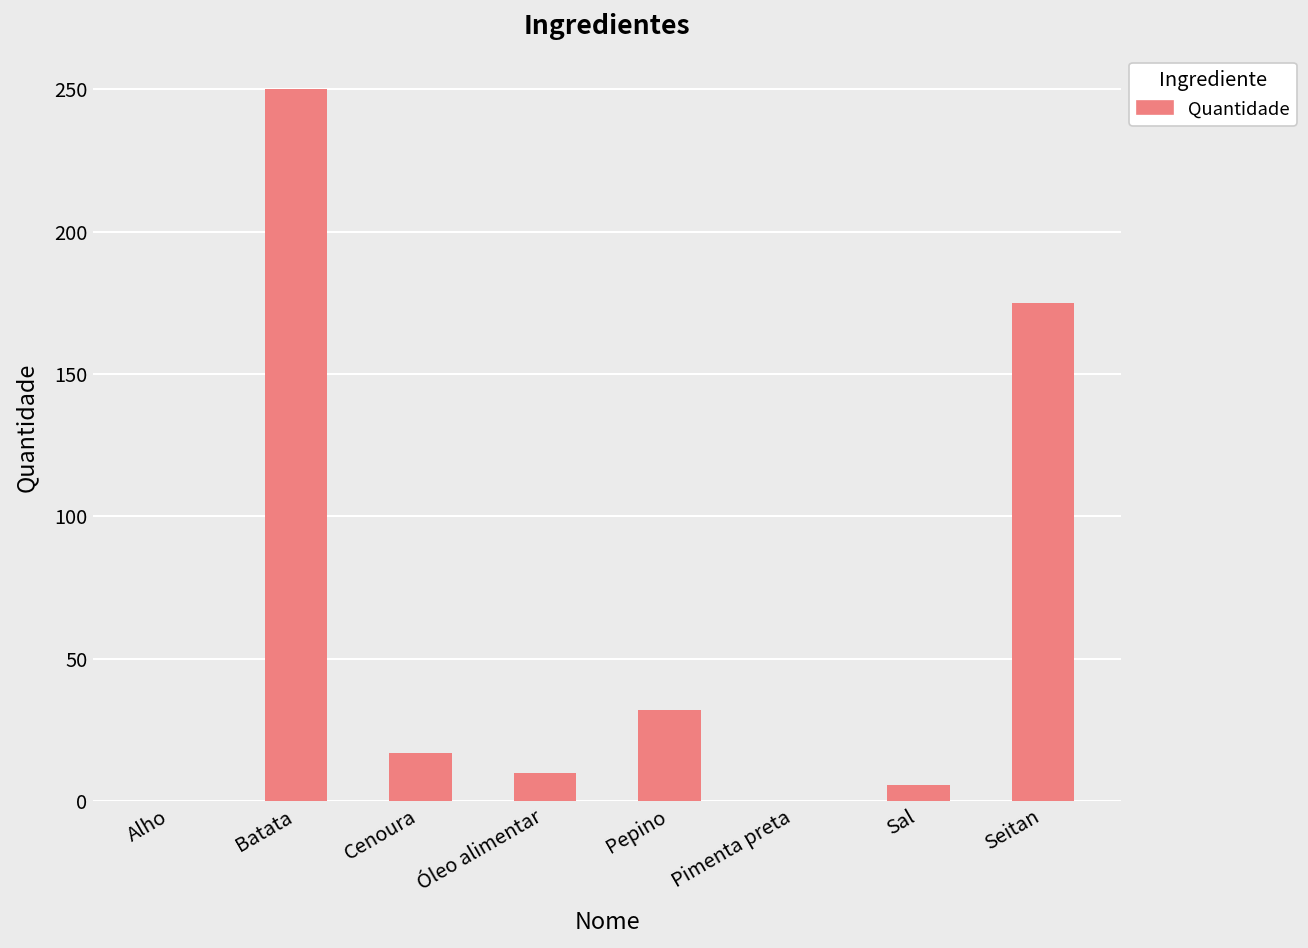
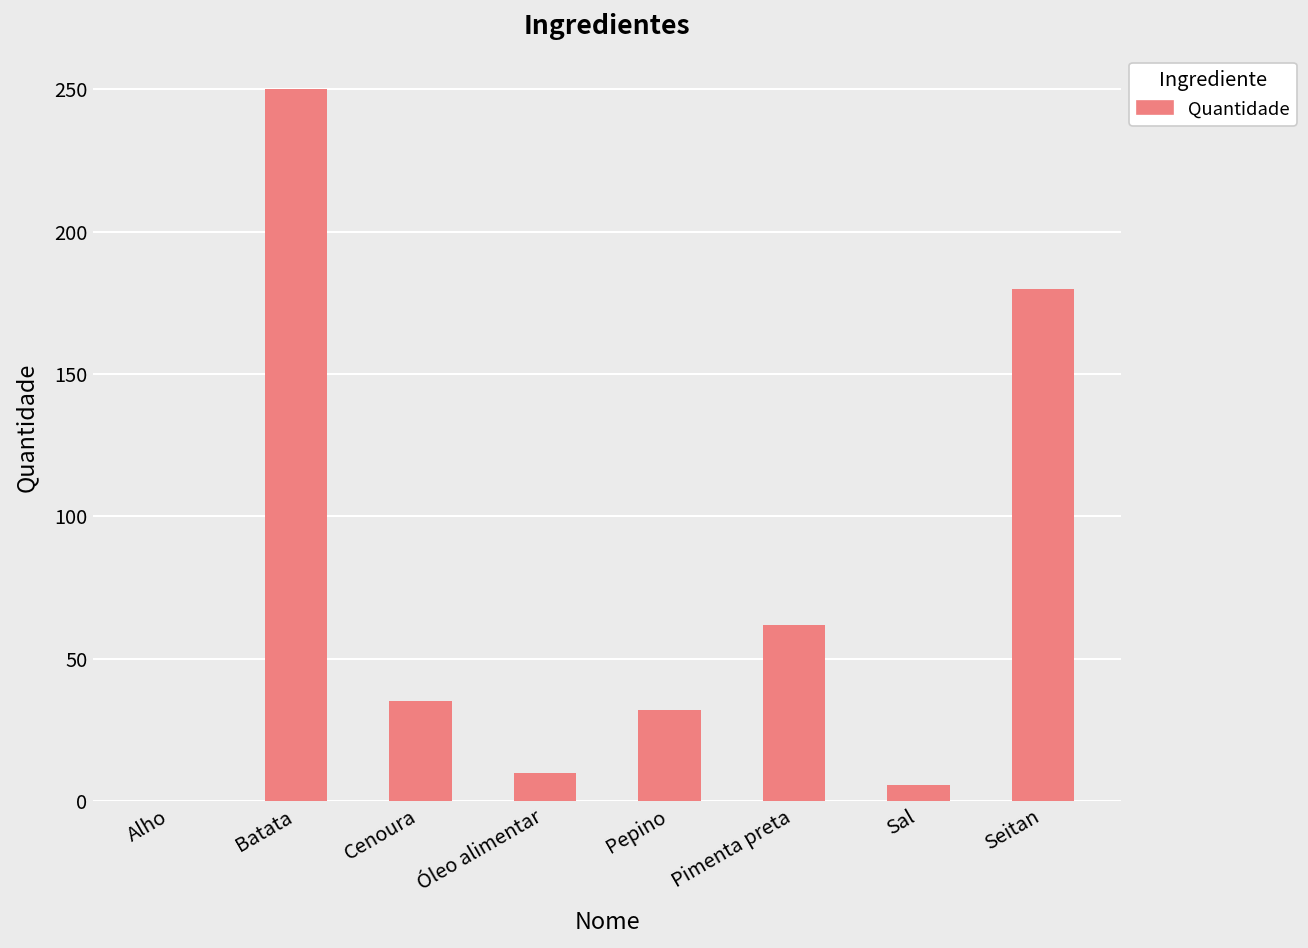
Cenoura: 17 -> 35
Pimenta preta: 0 -> 62
Seitan: 175 -> 180
